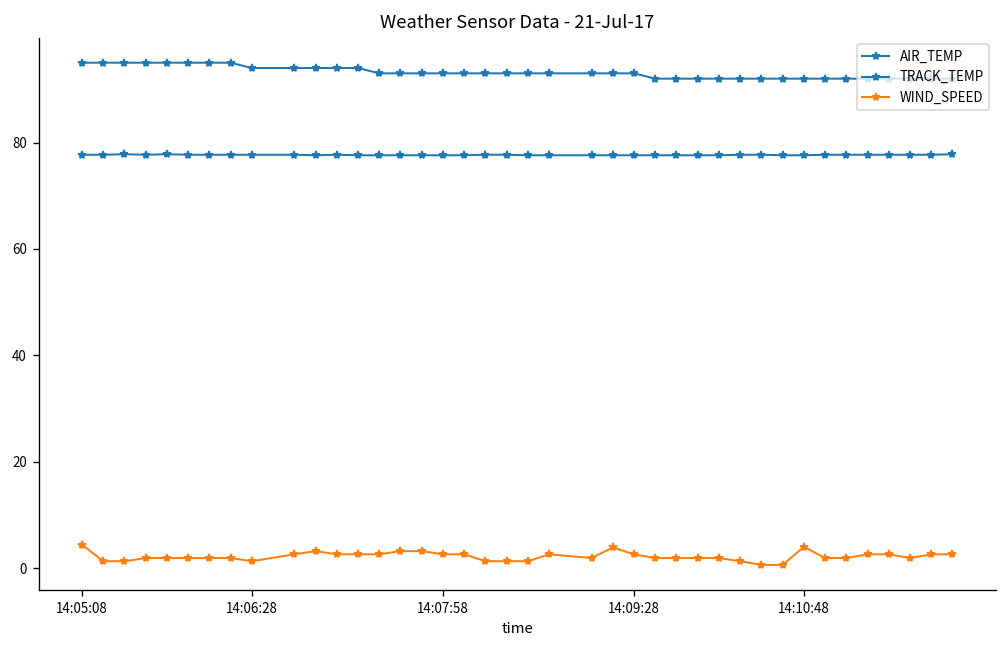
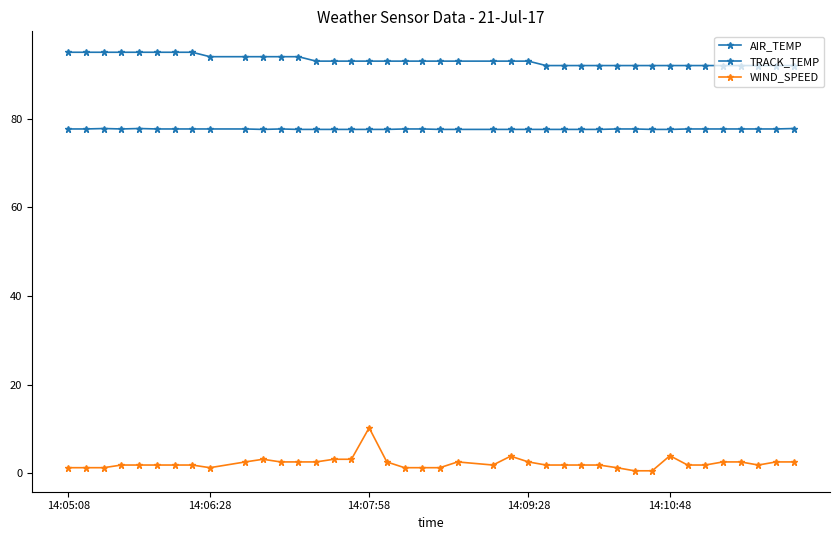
WIND_SPEED, 14:05:08: 4 -> 1
WIND_SPEED, 14:07:58: 3 -> 10
